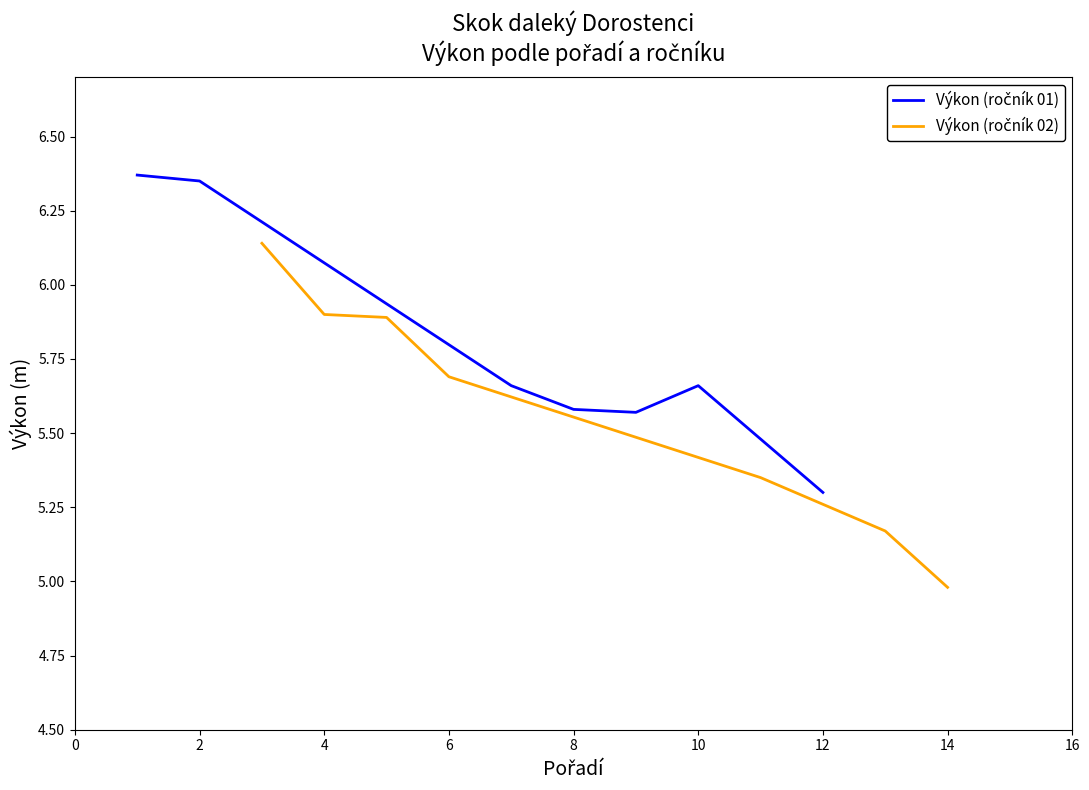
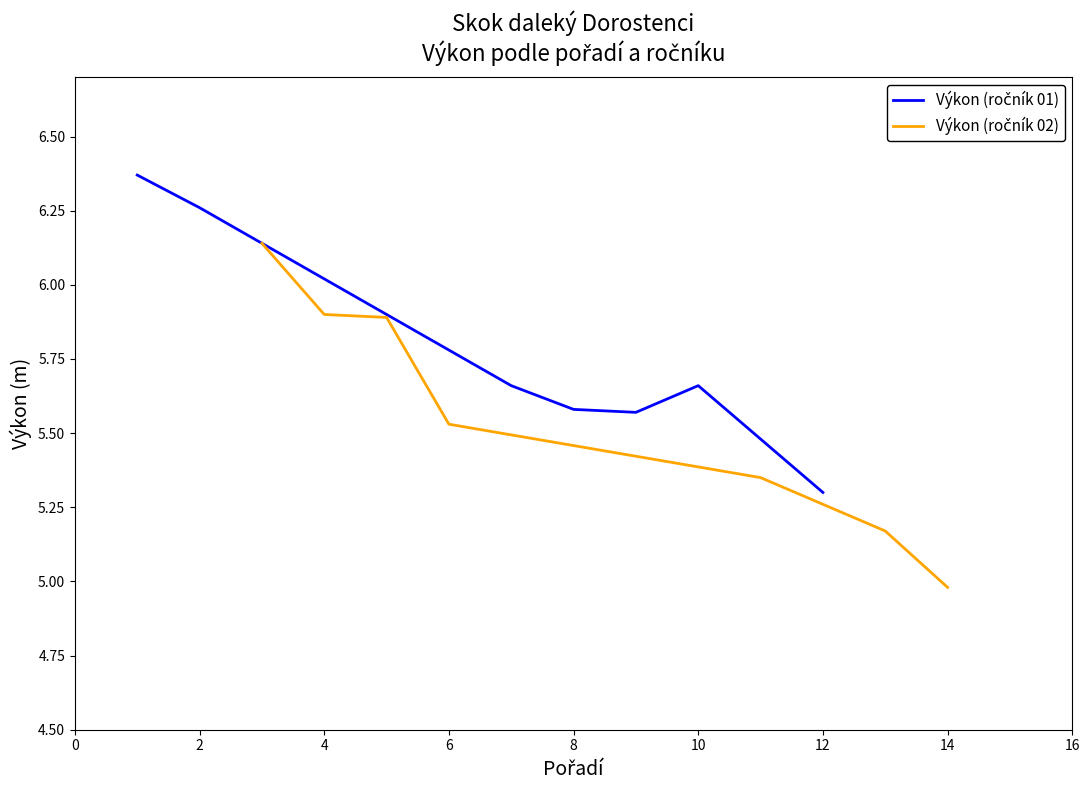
Výkon (ročník 01), 2: 6.35 -> 6.26
Výkon (ročník 02), 6: 5.69 -> 5.53
